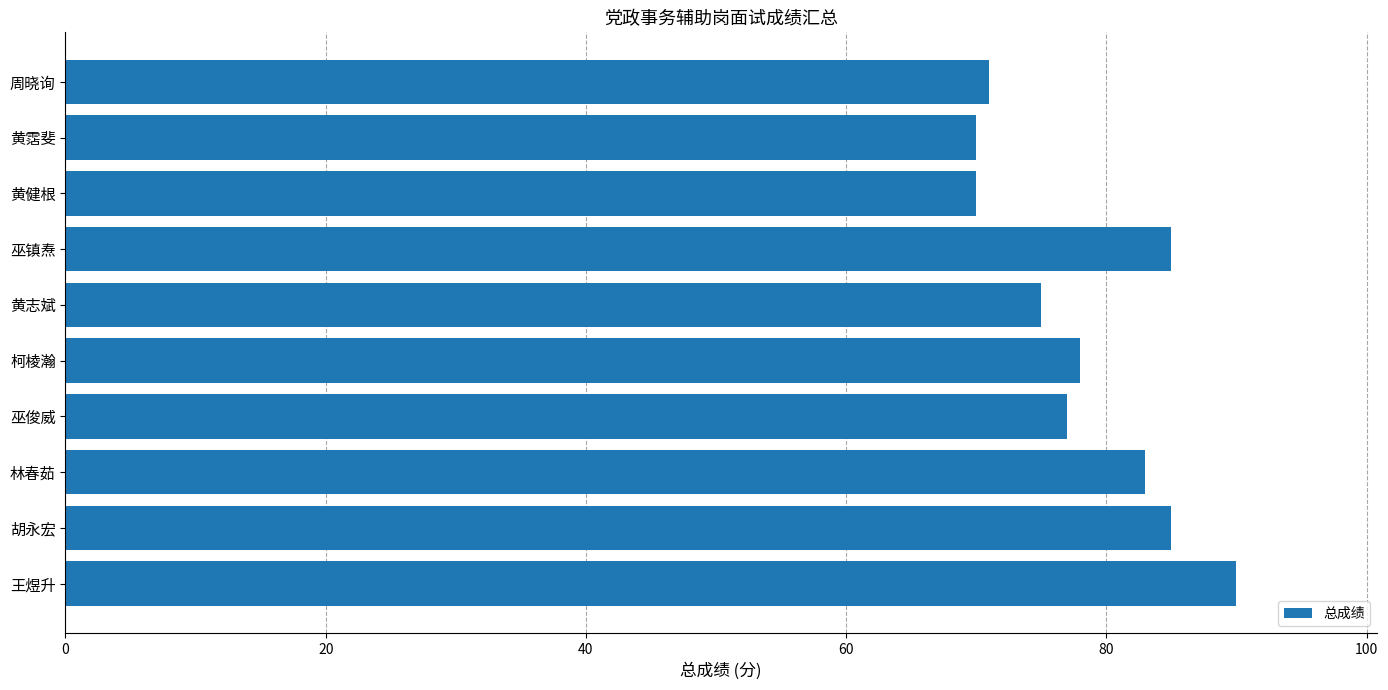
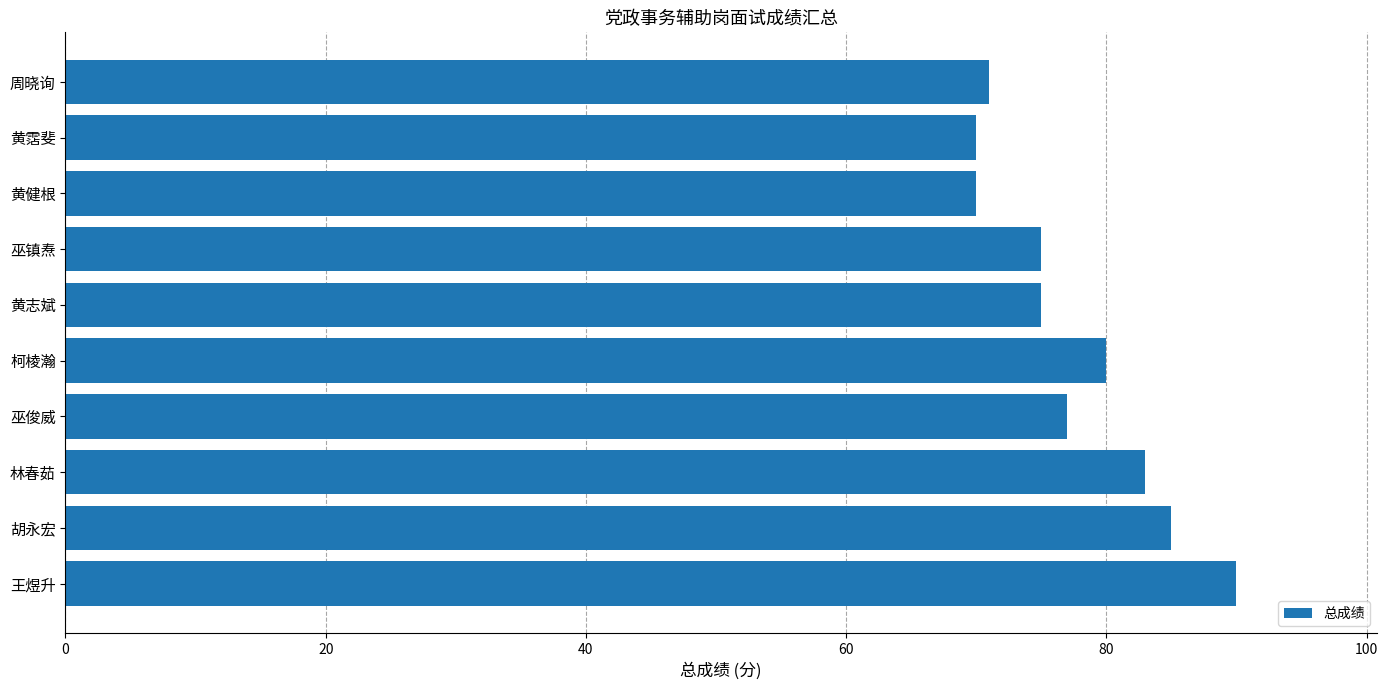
巫镇焘: 85 -> 75
柯棱瀚: 78 -> 80
